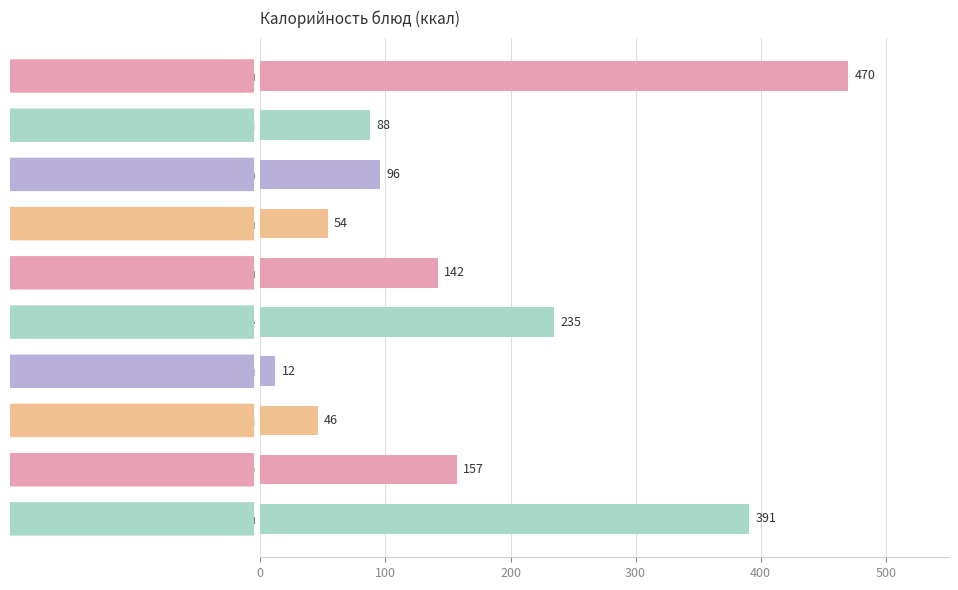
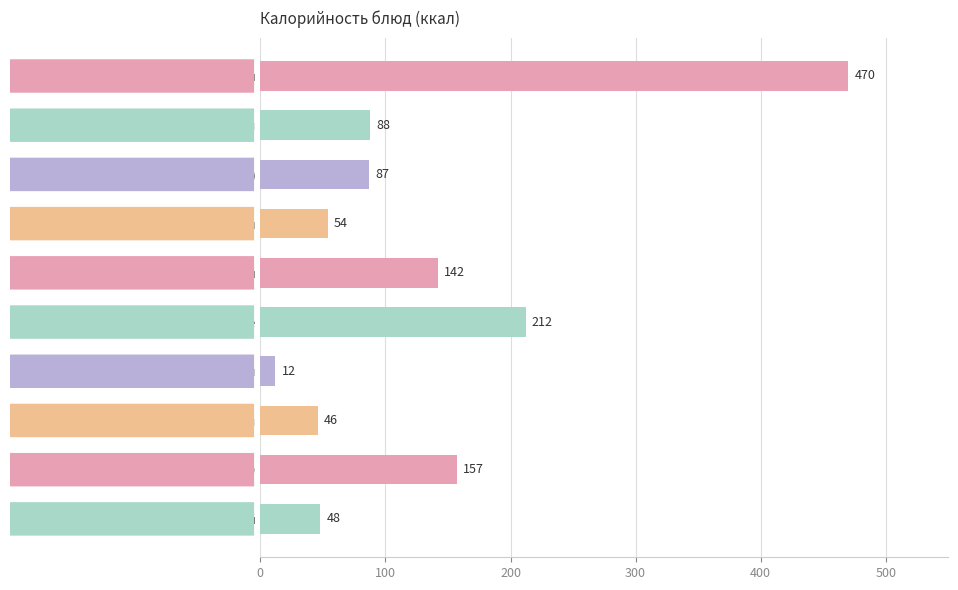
Хлеб пшеничный (завтрак): 96 -> 87
Котлета куриная запеченная в соусе: 235 -> 212
Хлеб ржано-пшеничный: 391 -> 48
